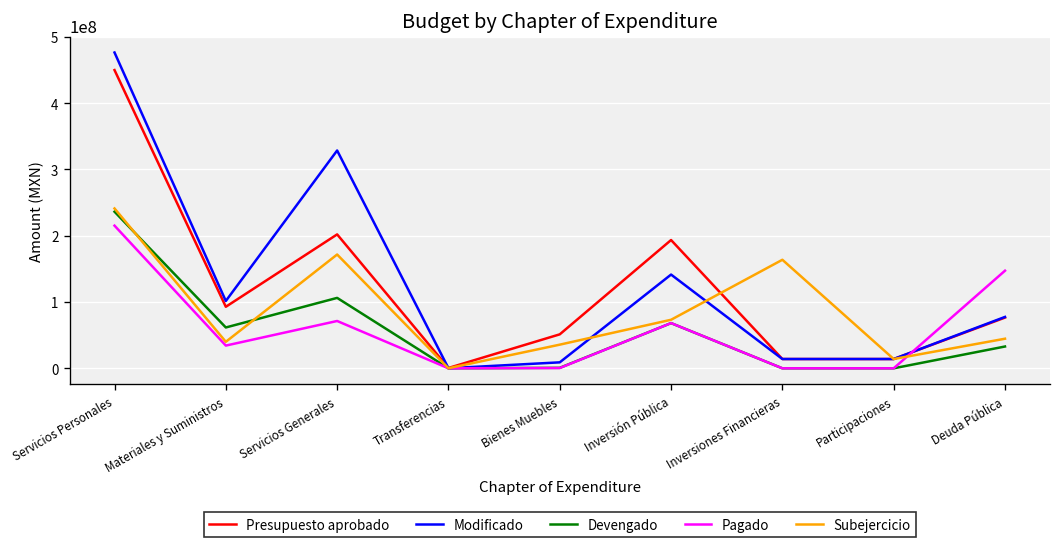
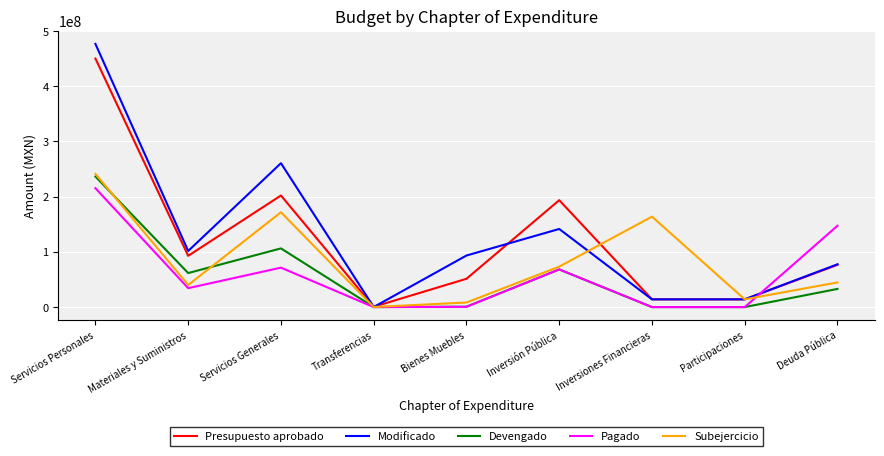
Modificado, Servicios Generales: 330000000 -> 260000000
Modificado, Bienes Muebles: 10000000 -> 90000000
Subejercicio, Bienes Muebles: 40000000 -> 10000000
